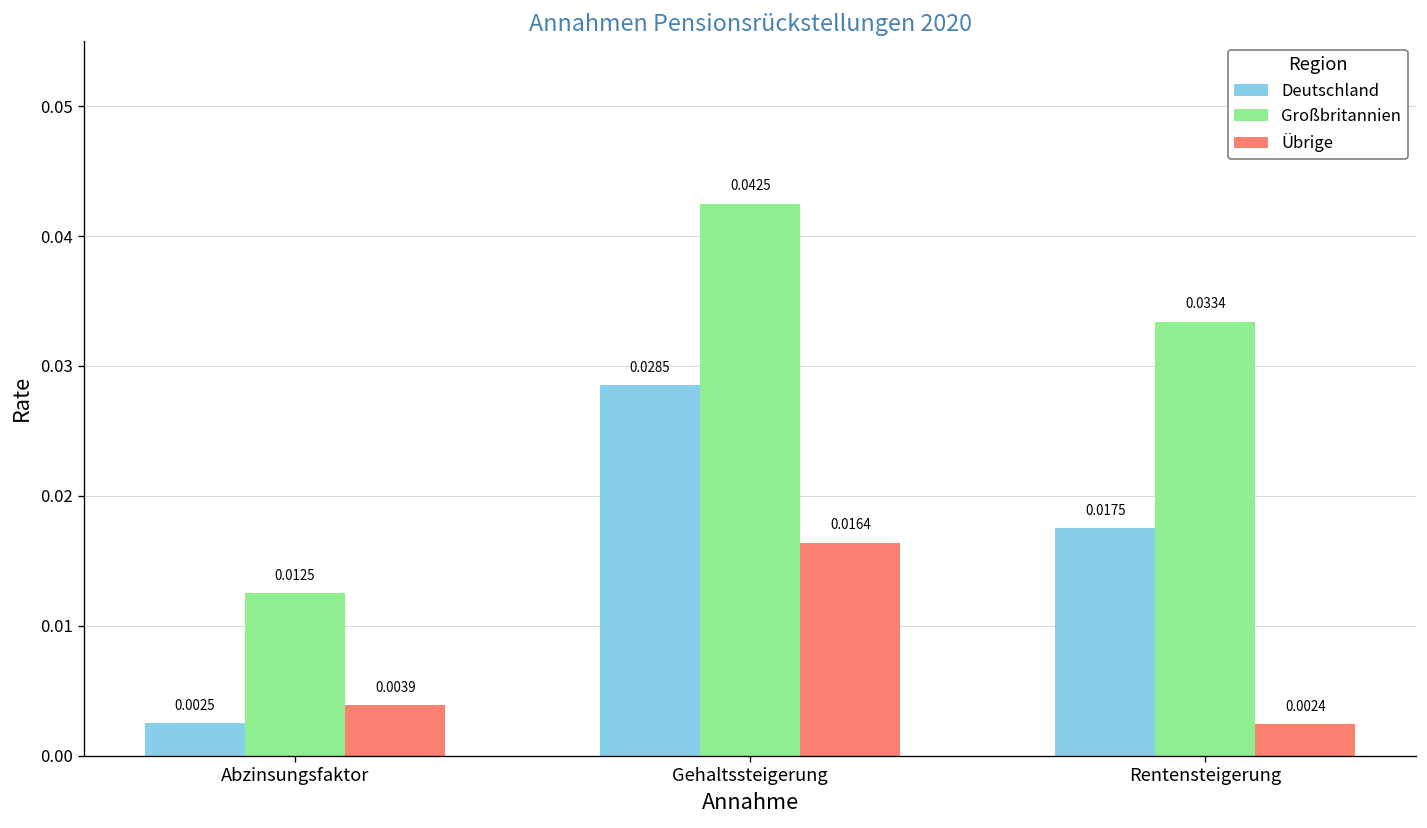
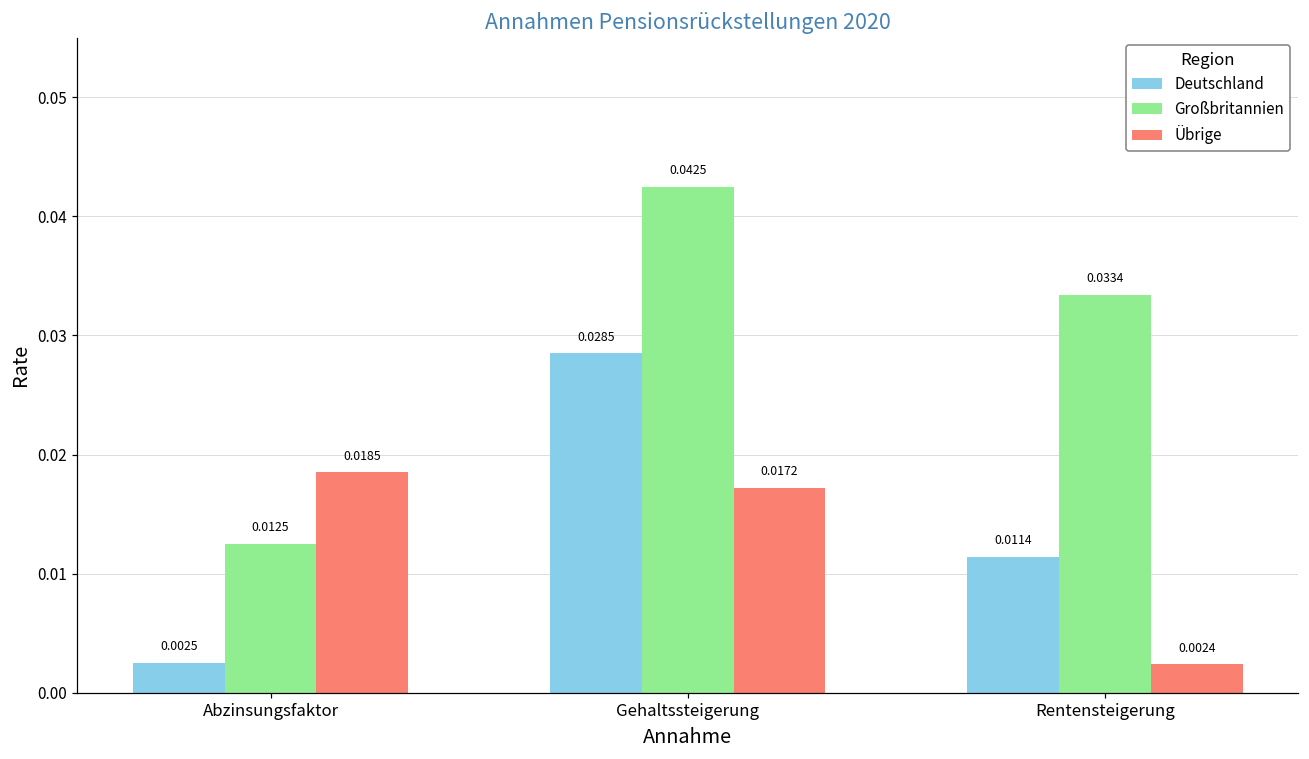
Übrige, Abzinsungsfaktor: 0.0039 -> 0.0185
Übrige, Gehaltssteigerung: 0.0164 -> 0.0172
Deutschland, Rentensteigerung: 0.0175 -> 0.0114
